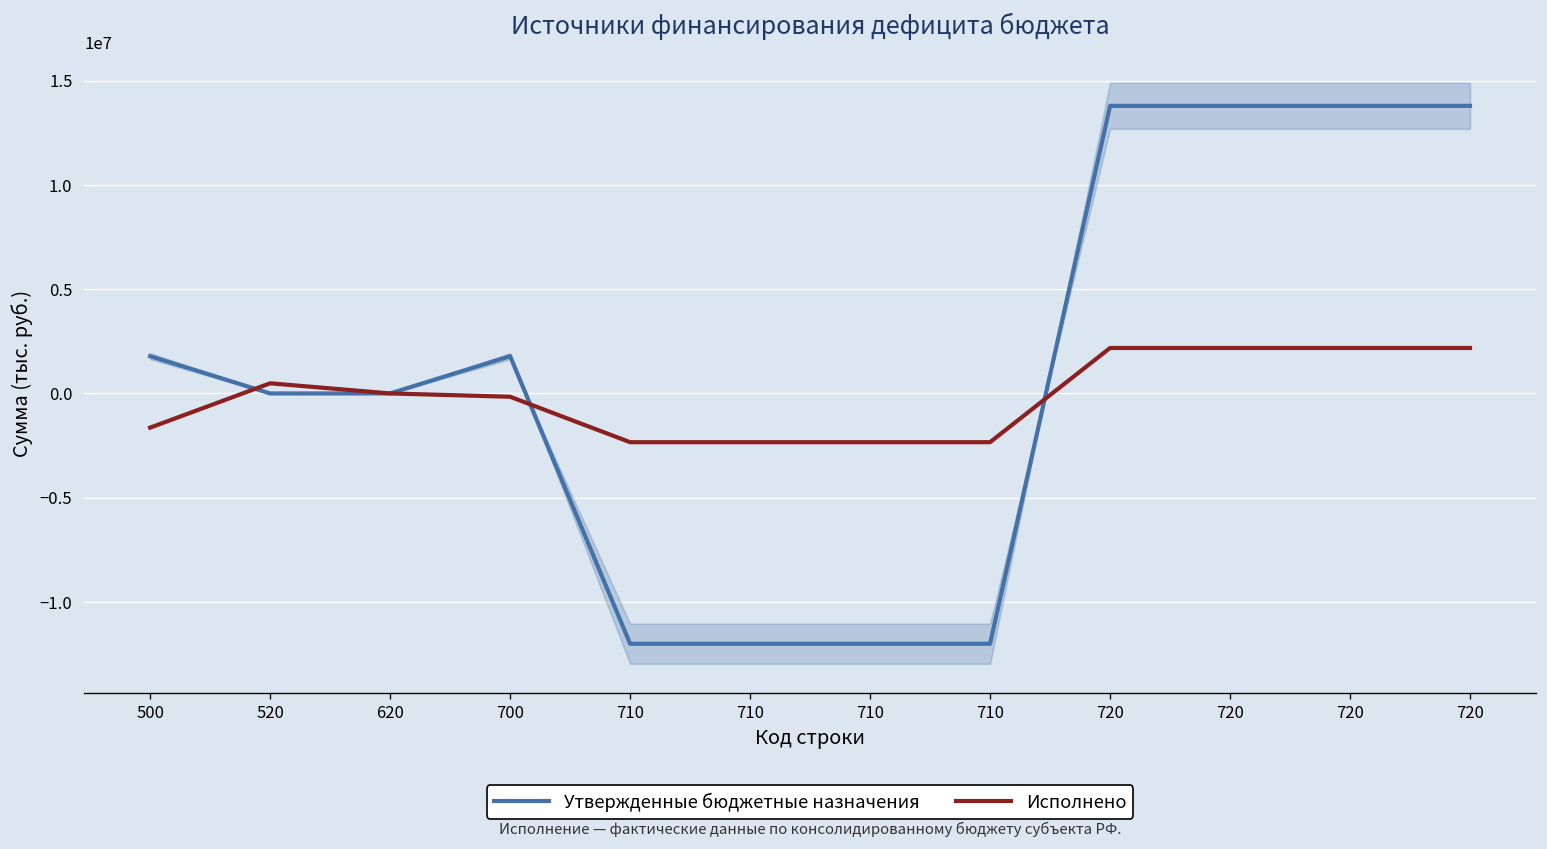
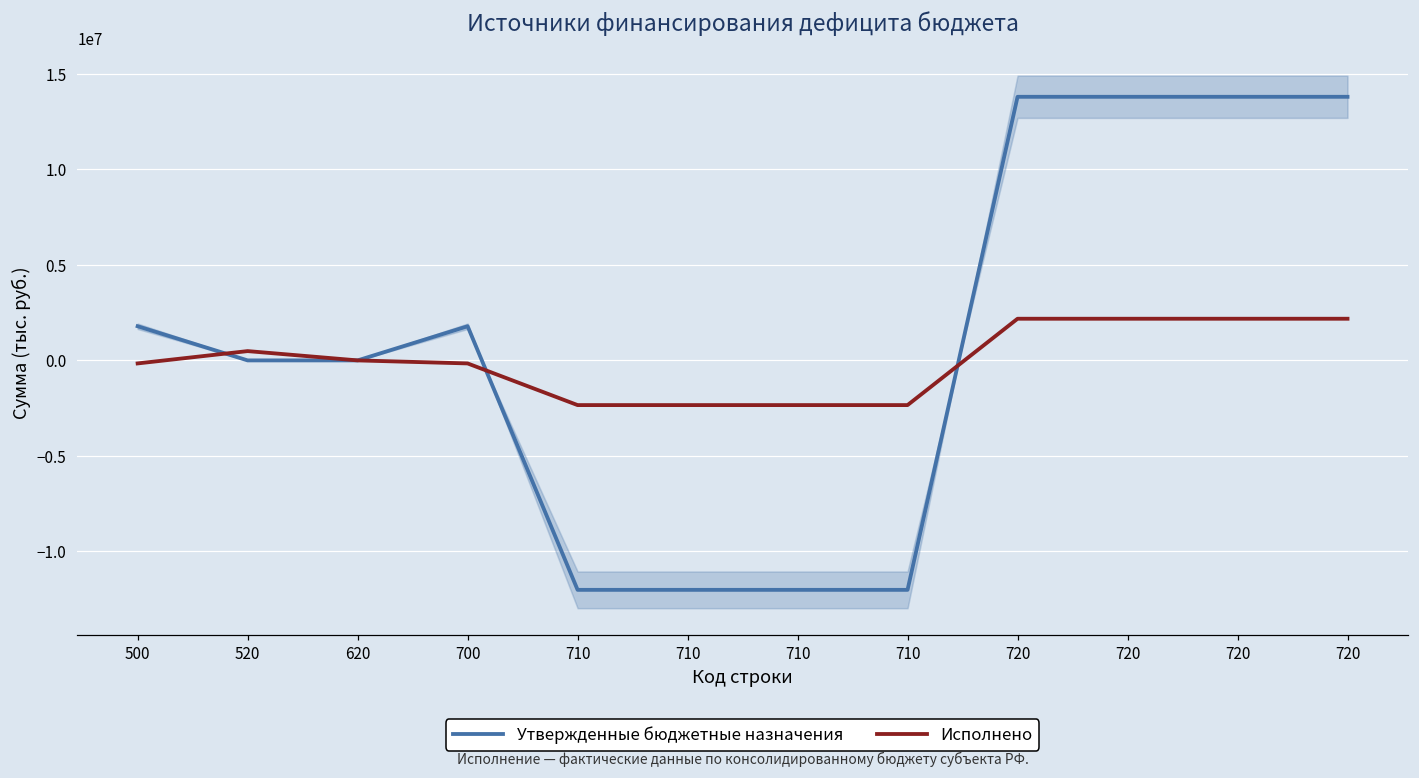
Исполнено, 500: -1600000 -> -200000
